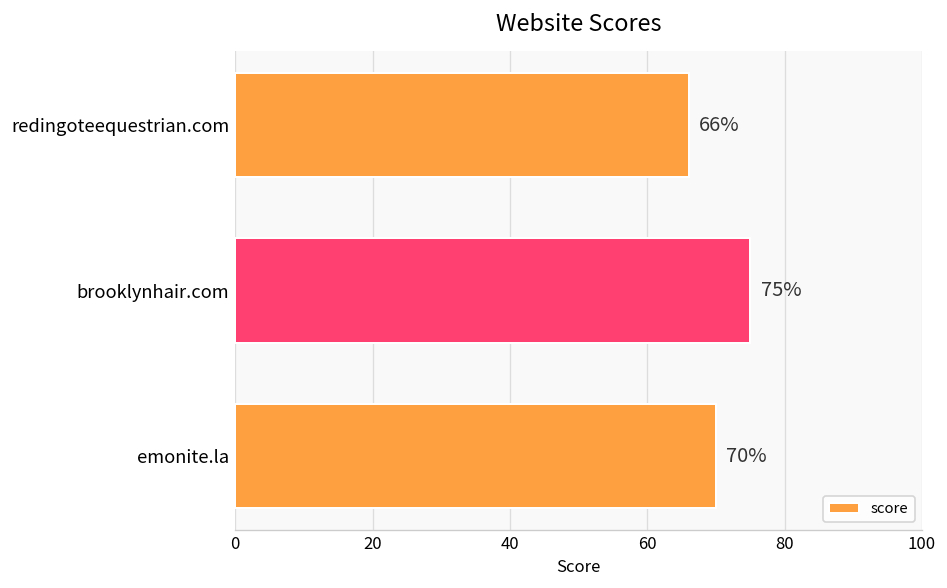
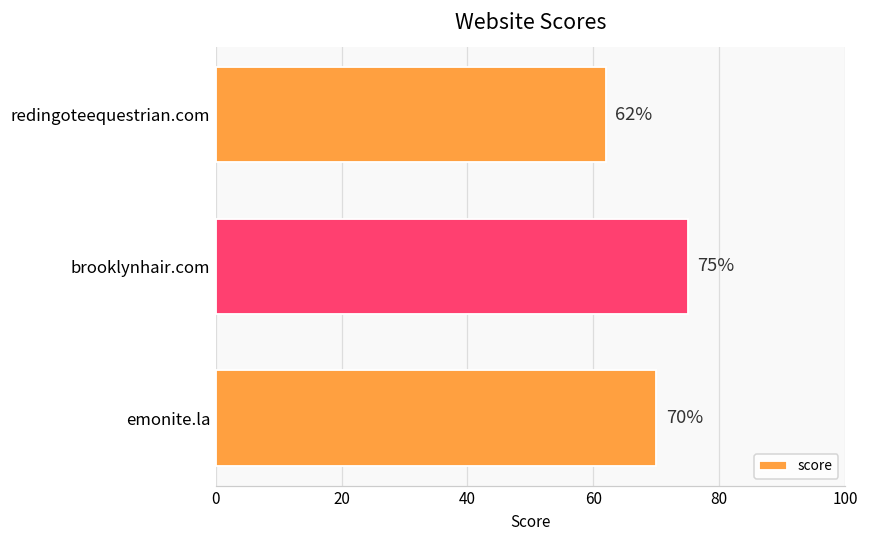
redingoteequestrian.com: 66% -> 62%
